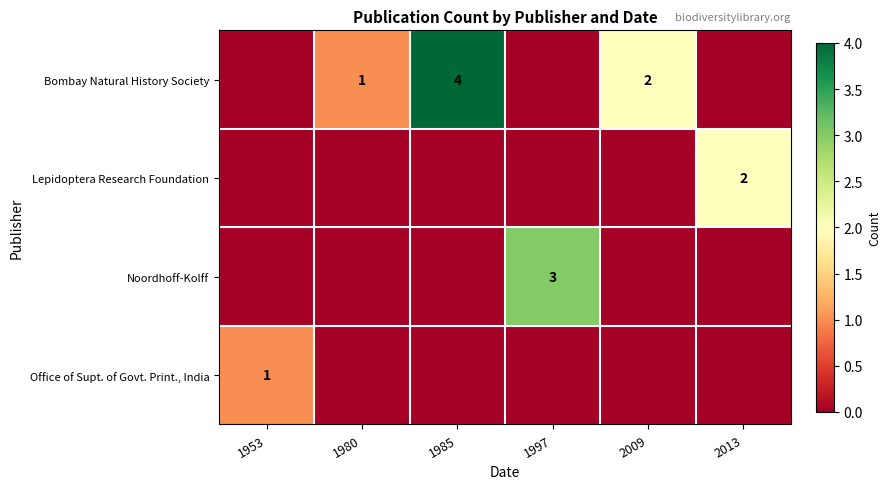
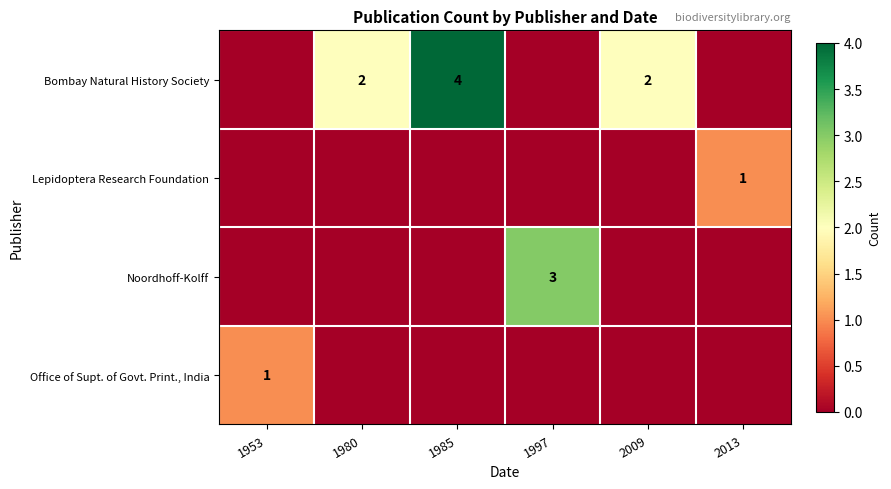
Bombay Natural History Society, 1980: 1 -> 2
Lepidoptera Research Foundation, 2013: 2 -> 1
